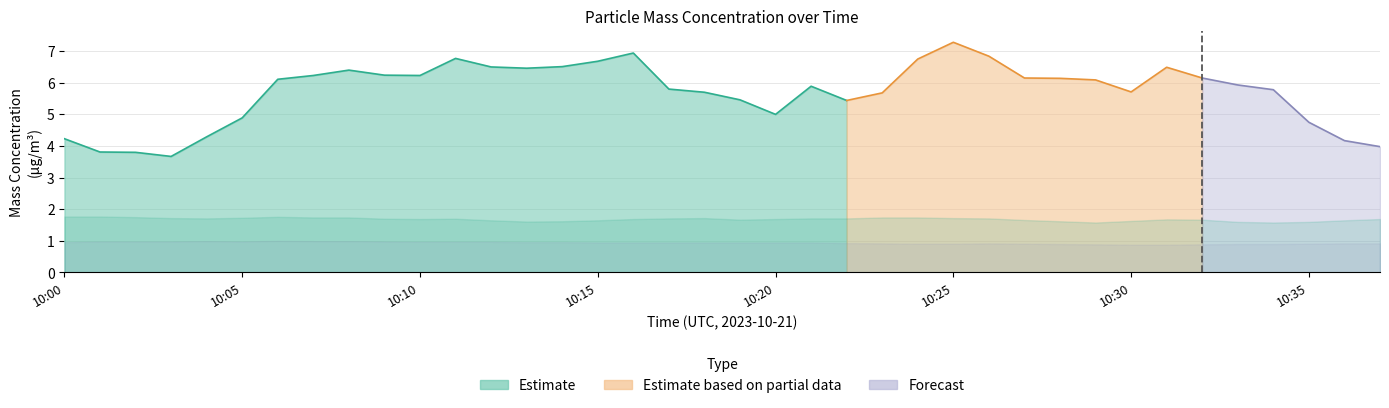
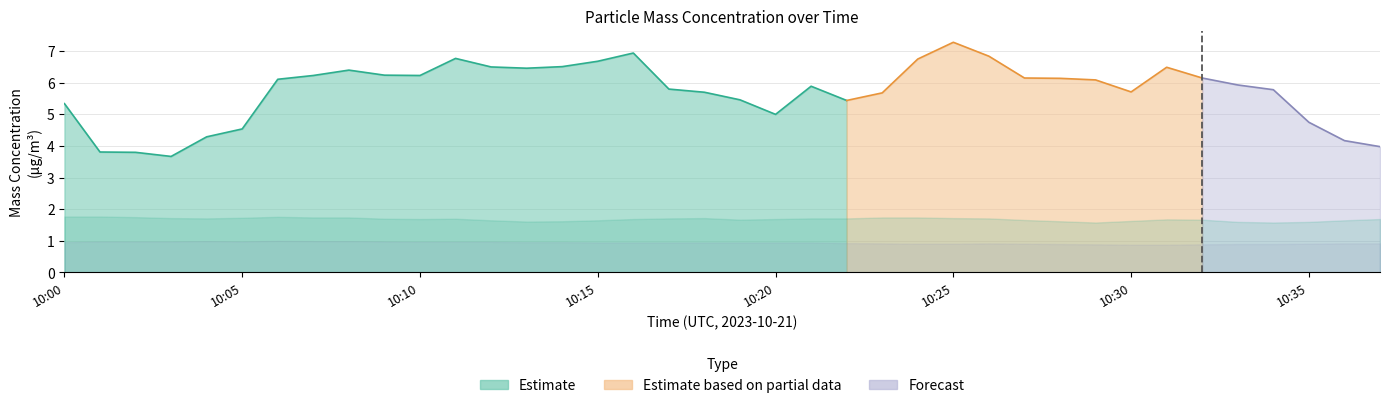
Estimate, 10:00: 4.2 -> 5.3
Estimate, 10:05: 4.9 -> 4.5
